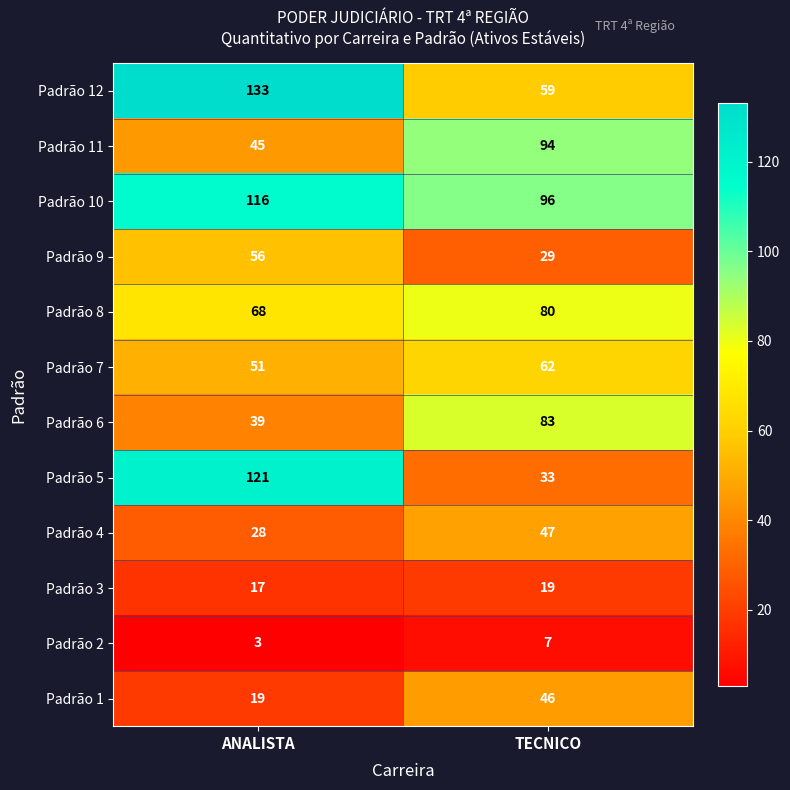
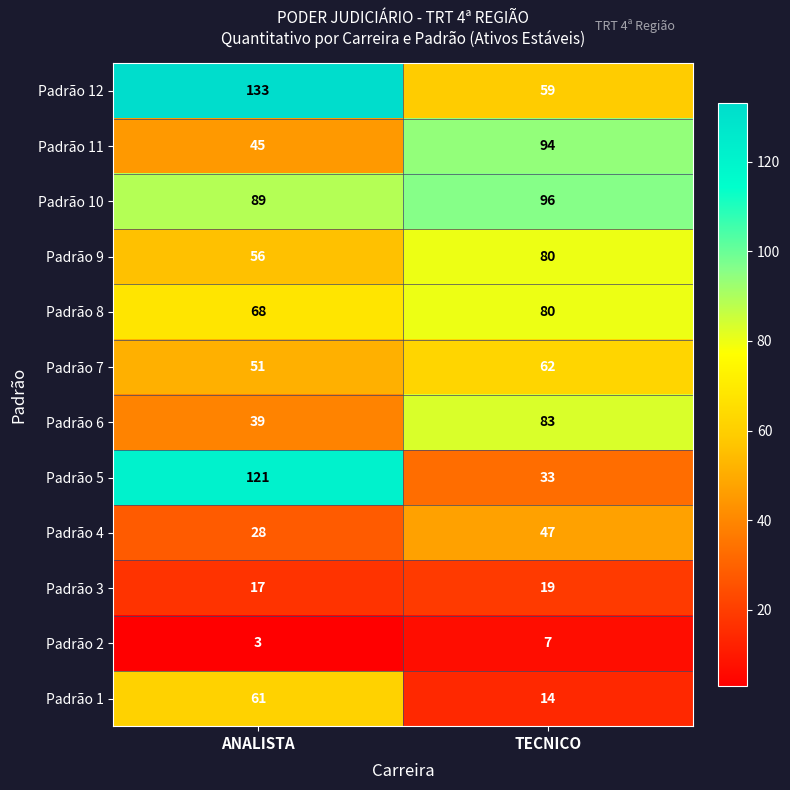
Padrão 10, ANALISTA: 116 -> 89
Padrão 9, TECNICO: 29 -> 80
Padrão 1, ANALISTA: 19 -> 61
Padrão 1, TECNICO: 46 -> 14
